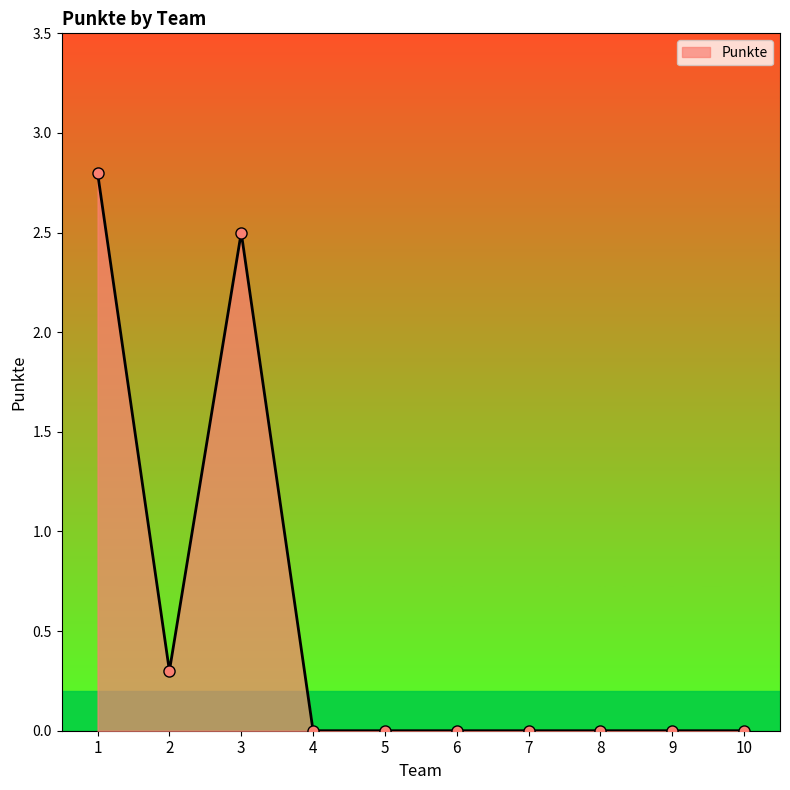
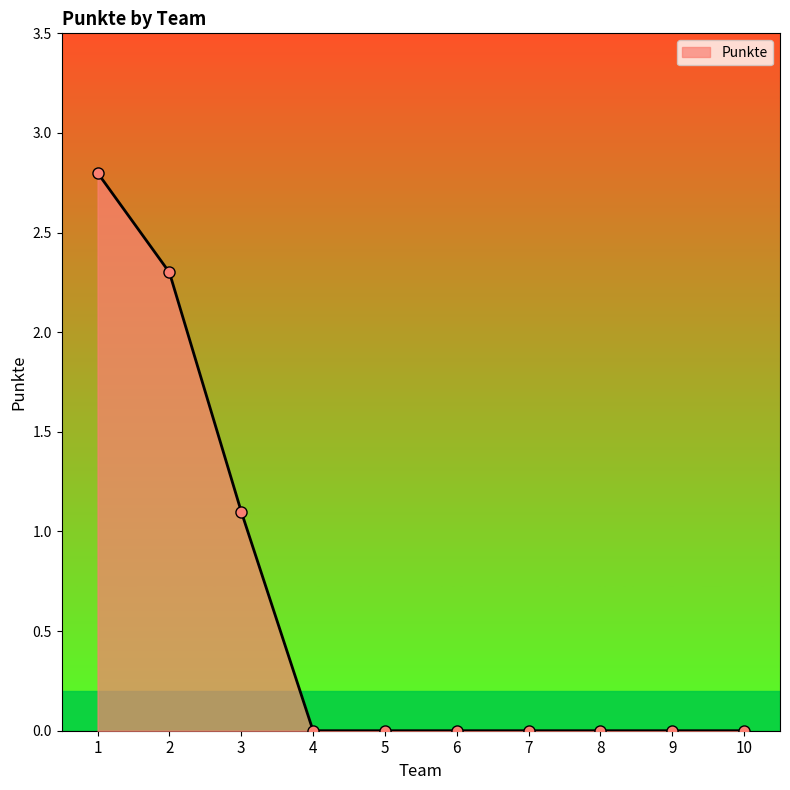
2: 0.3 -> 2.3
3: 2.5 -> 1.1
